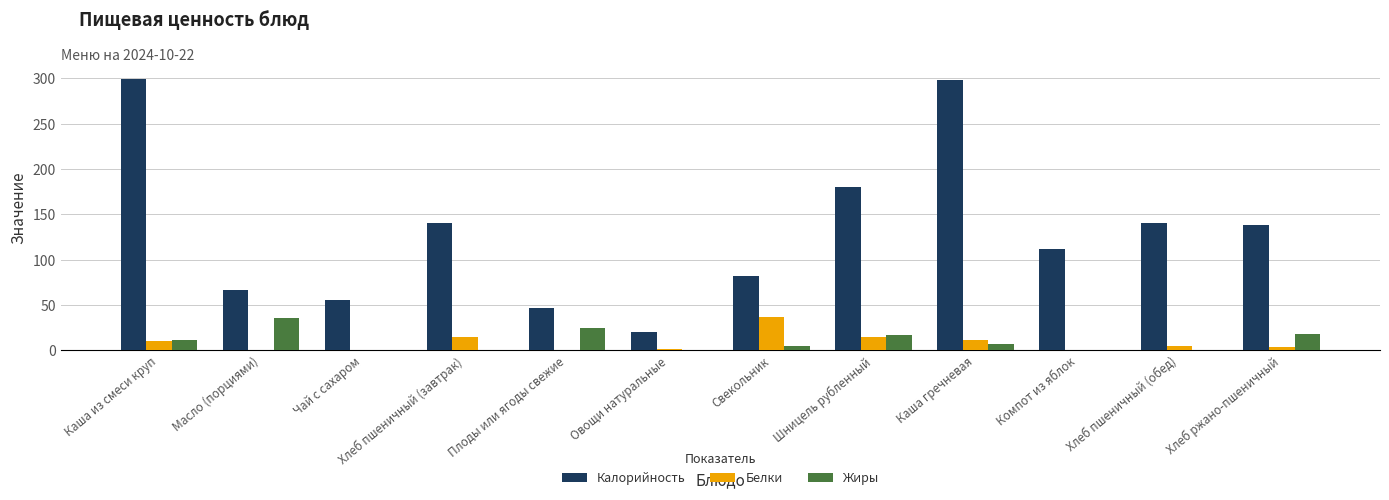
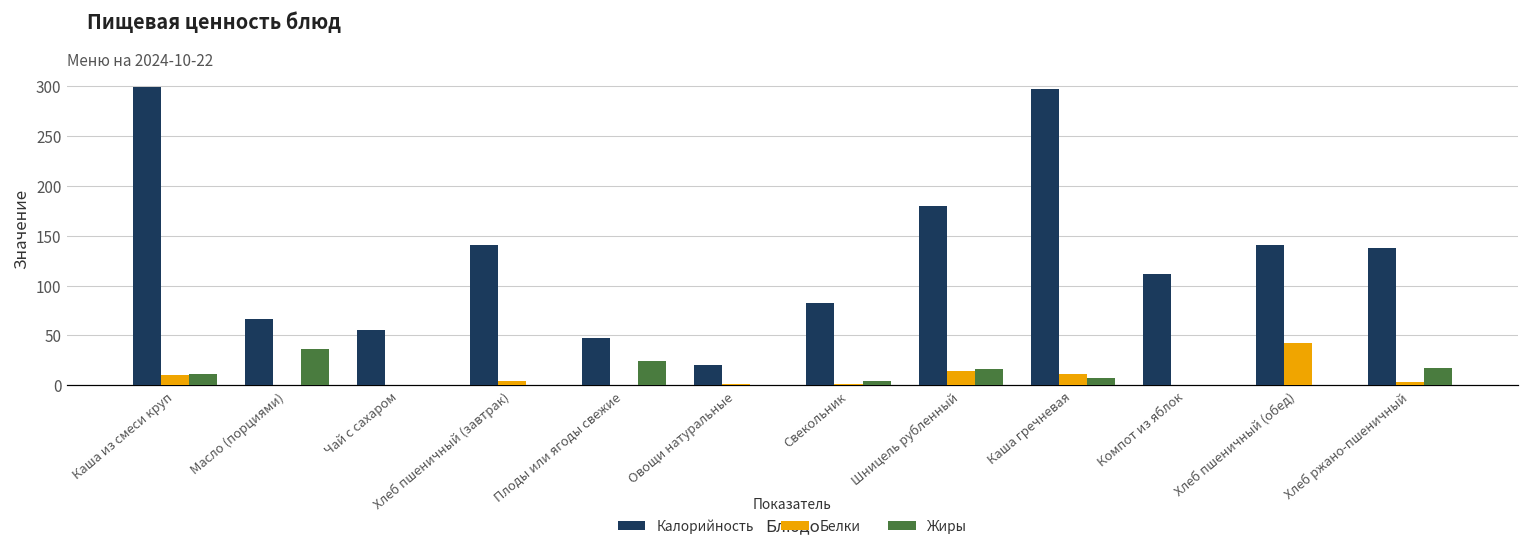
Белки, Хлеб пшеничный (завтрак): 10 -> 0
Белки, Свекольник: 40 -> 0
Белки, Хлеб пшеничный (обед): 0 -> 40
